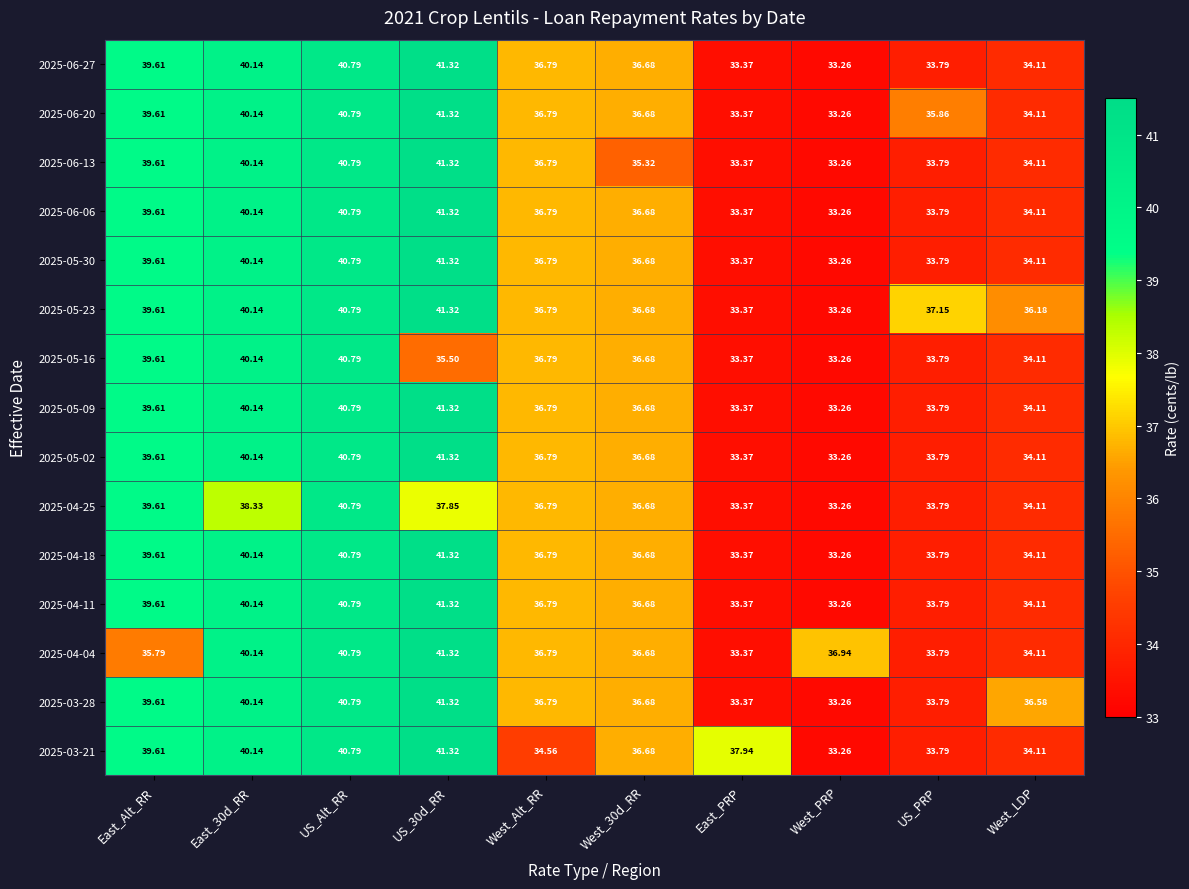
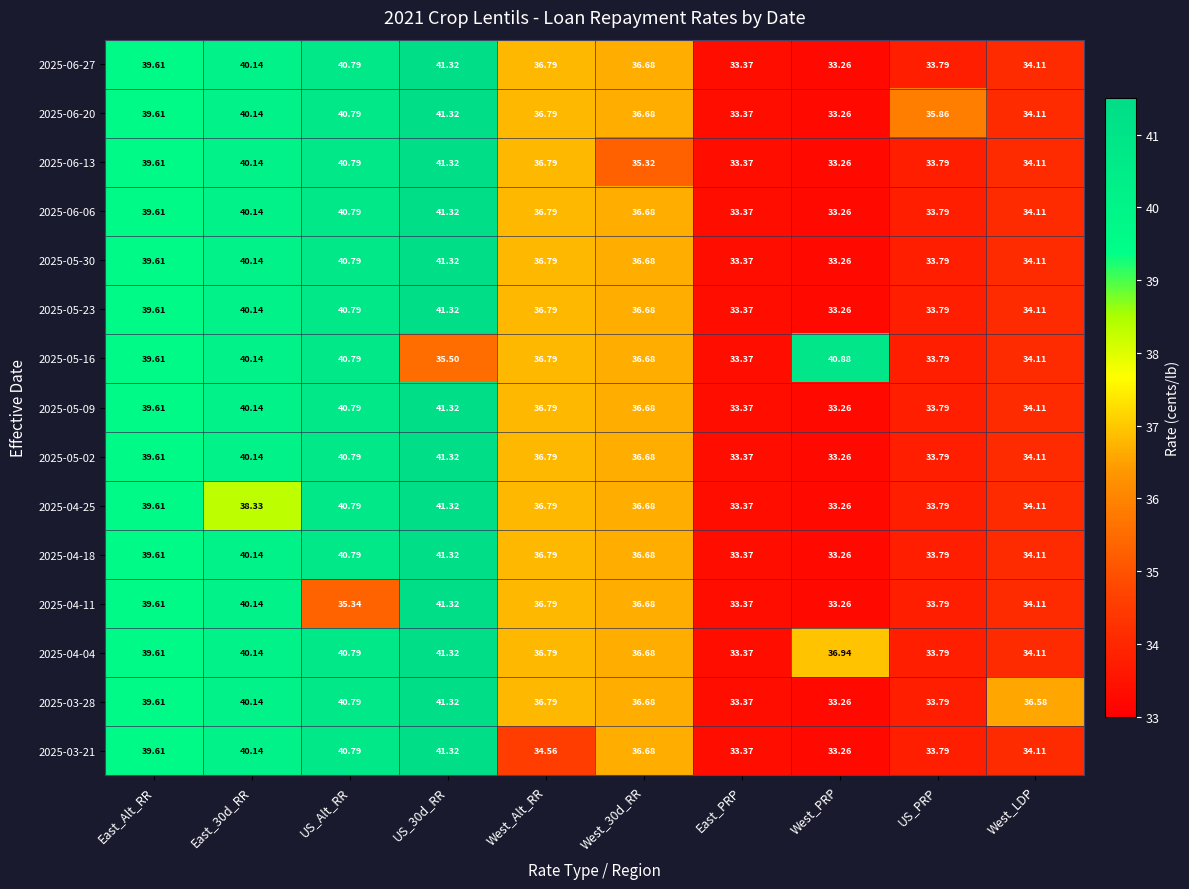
2025-05-23, US_PRP: 37.15 -> 33.79
2025-05-23, West_LDP: 36.18 -> 34.11
2025-05-16, West_PRP: 33.26 -> 40.88
2025-04-25, US_30d_RR: 37.85 -> 41.32
2025-04-11, US_Alt_RR: 40.79 -> 35.34
2025-04-04, East_Alt_RR: 35.79 -> 39.61
2025-03-21, East_PRP: 37.94 -> 33.37
